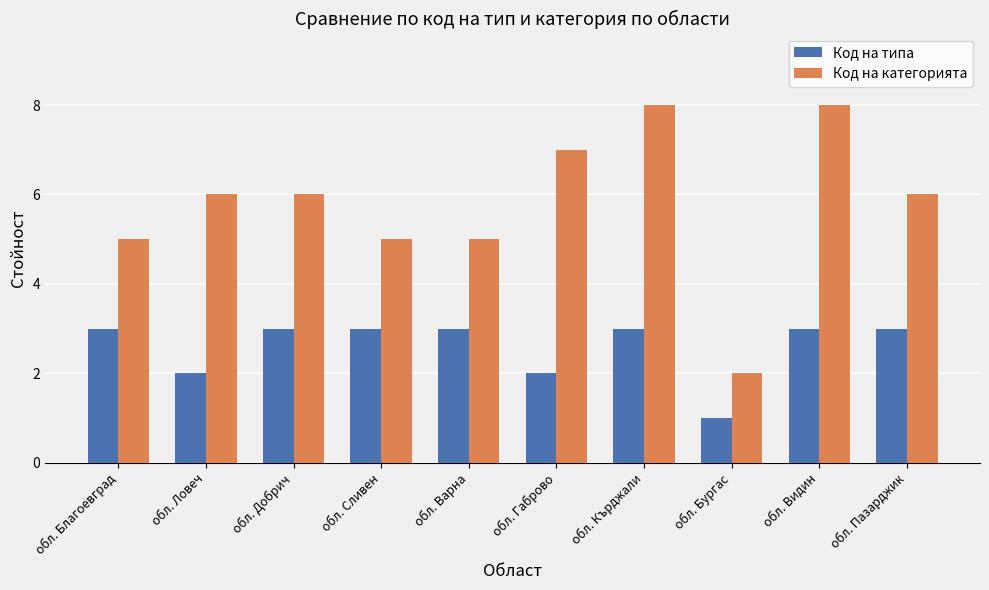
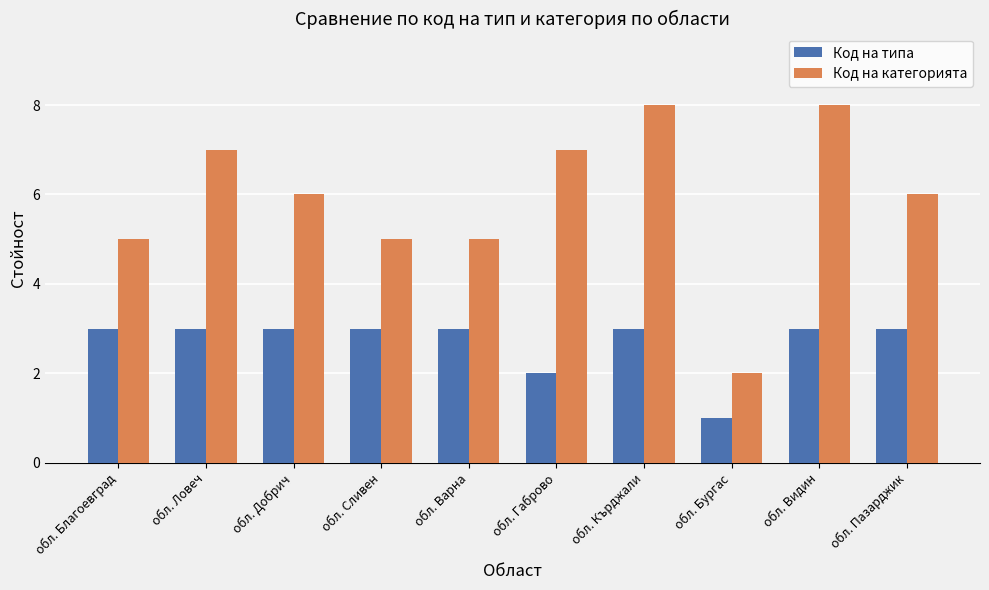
Код на типа, обл. Ловеч: 2 -> 3
Код на категорията, обл. Ловеч: 6 -> 7
